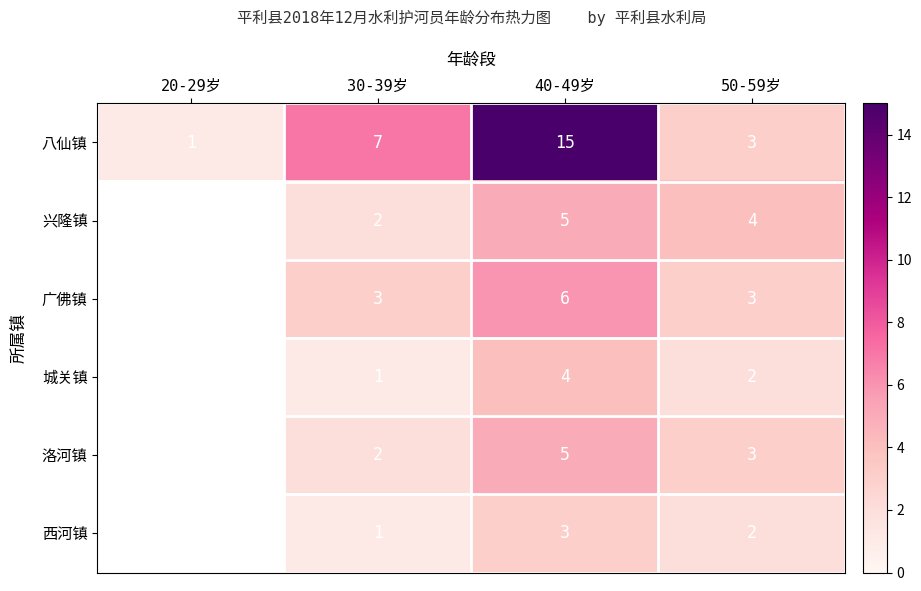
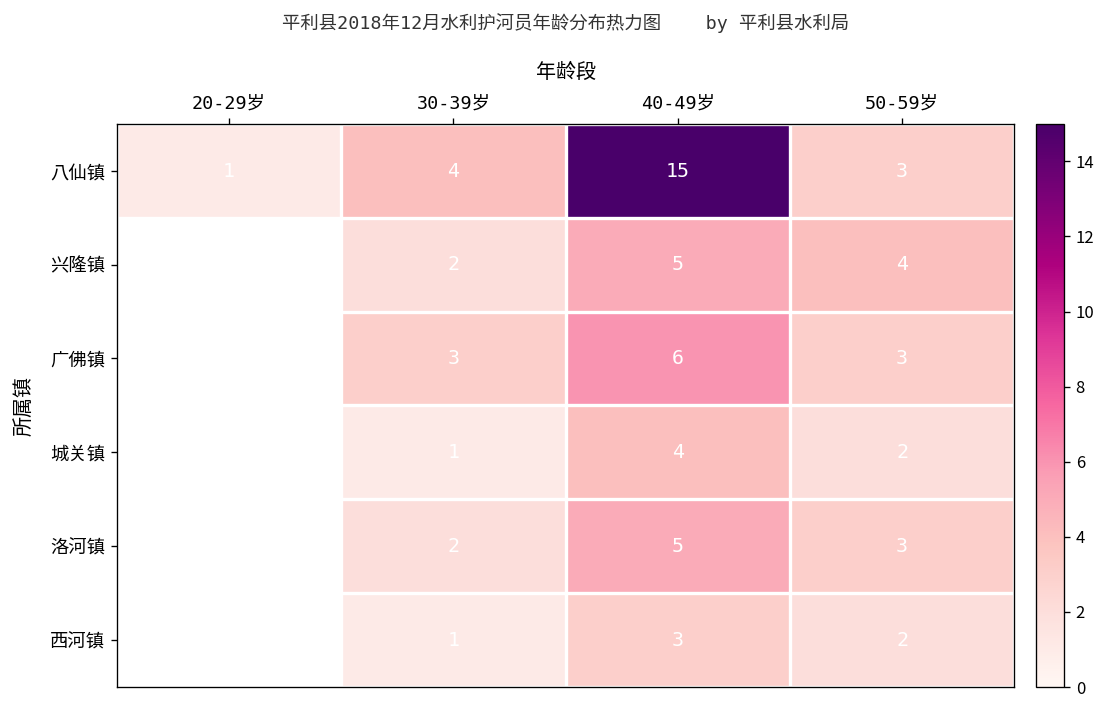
八仙镇, 30-39岁: 7 -> 4
